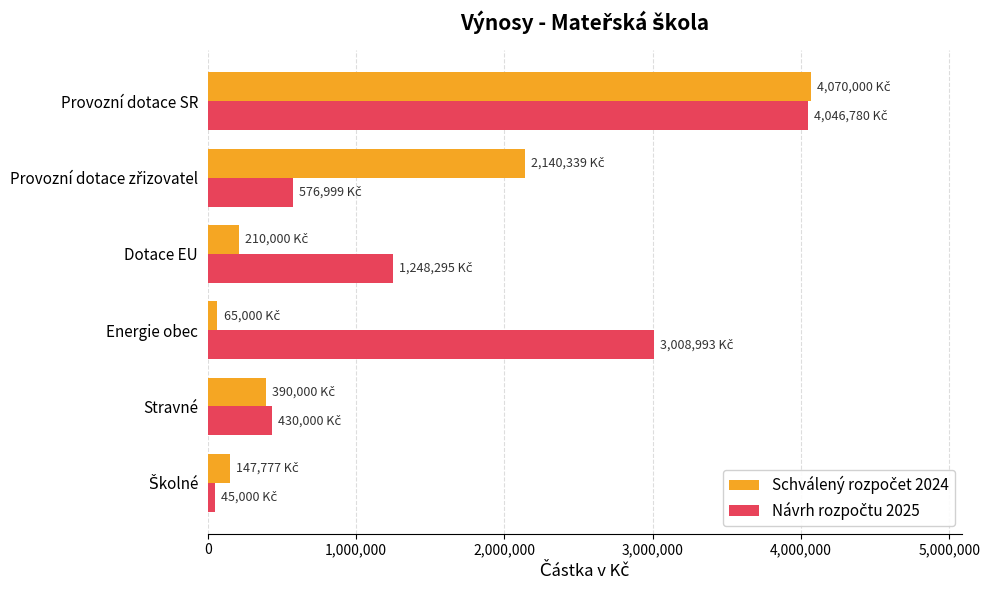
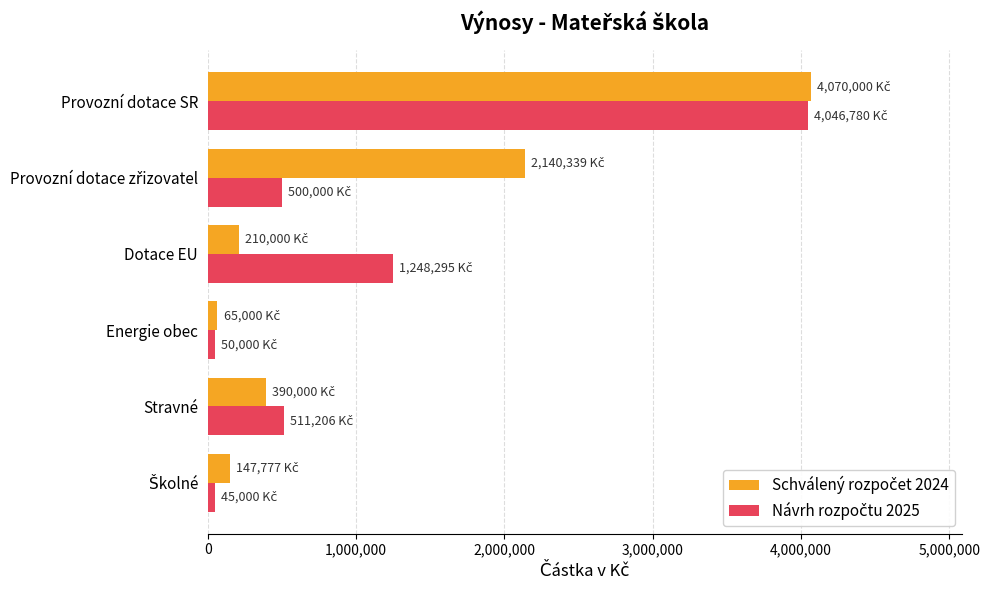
Návrh rozpočtu 2025, Provozní dotace zřizovatel: 576,999 -> 500,000
Návrh rozpočtu 2025, Energie obec: 3,008,993 -> 50,000
Návrh rozpočtu 2025, Stravné: 430,000 -> 511,206
